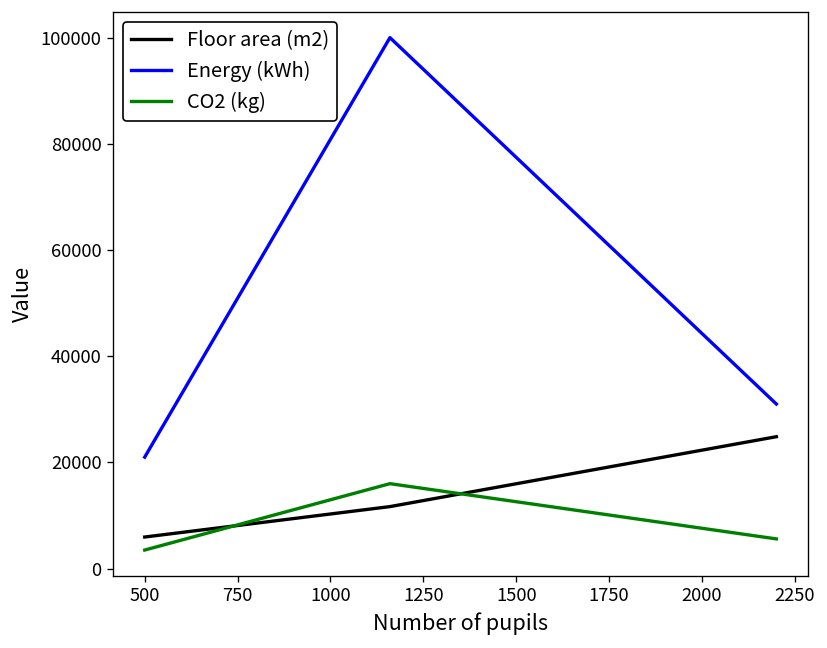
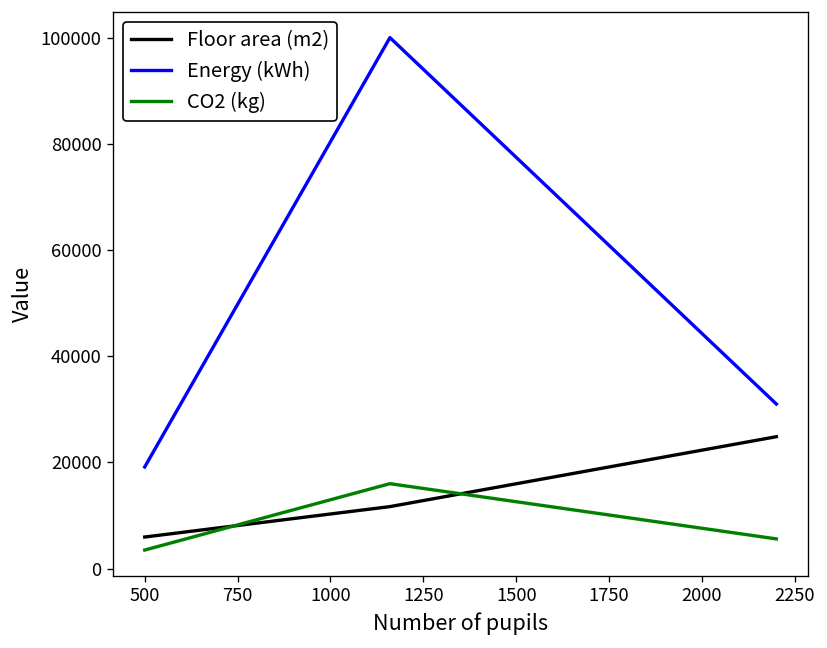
Energy (kWh), 500: 21000 -> 19000
